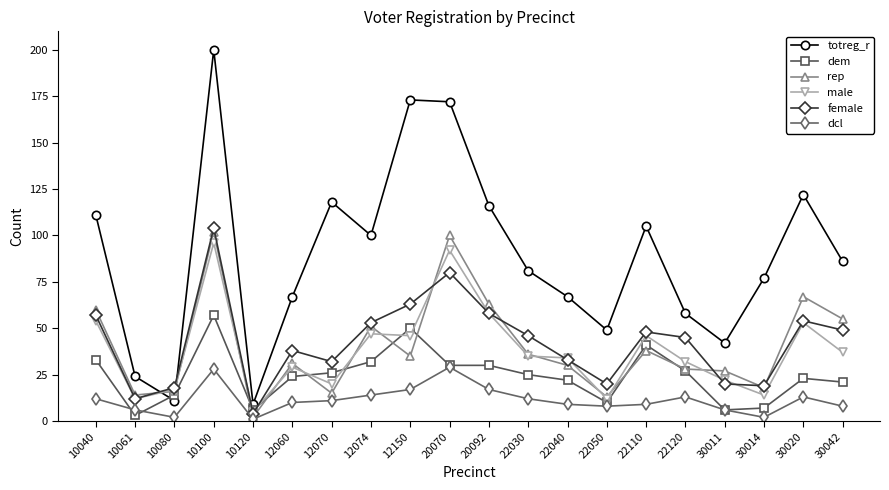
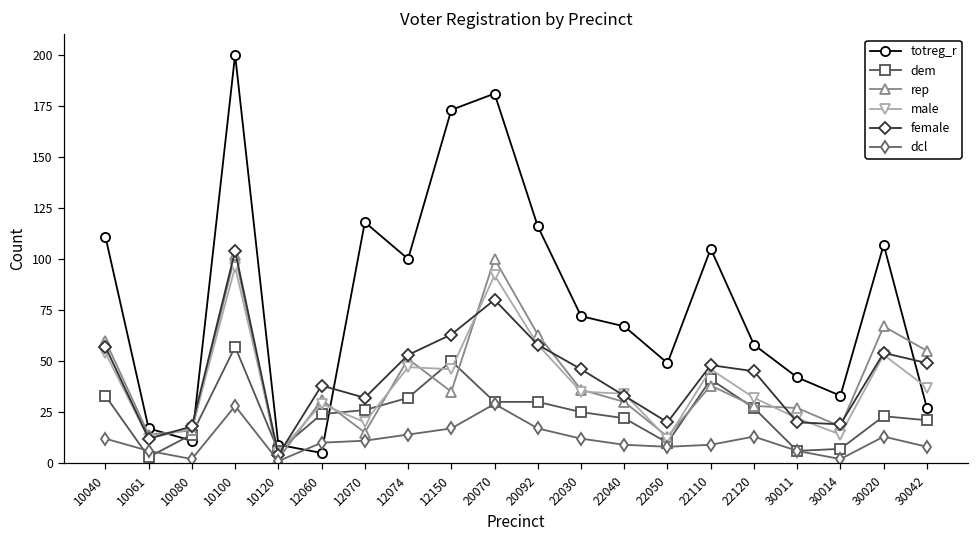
totreg_r, 10061: 24 -> 17
totreg_r, 12060: 67 -> 5
totreg_r, 20070: 172 -> 181
totreg_r, 22030: 81 -> 72
totreg_r, 30014: 77 -> 33
totreg_r, 30020: 122 -> 107
totreg_r, 30042: 86 -> 27
